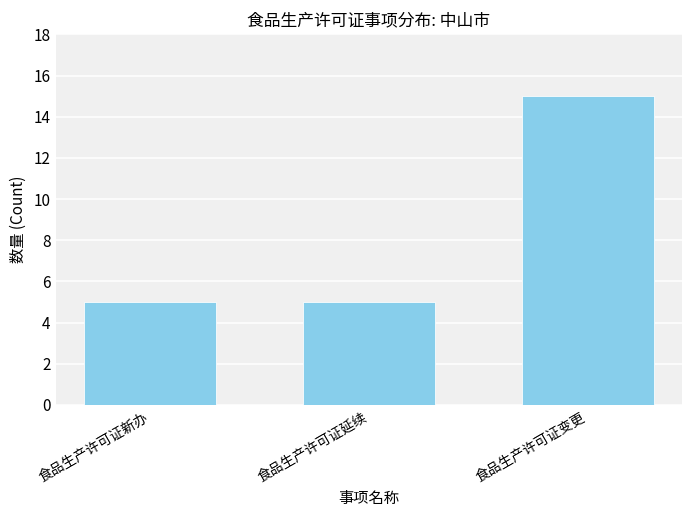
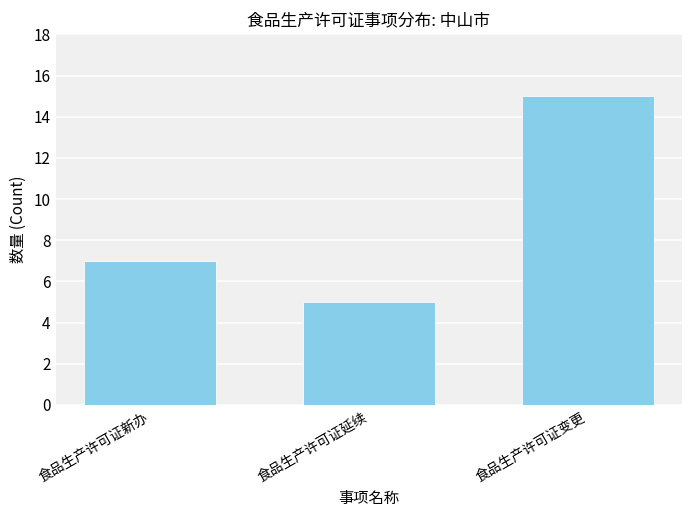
食品生产许可证新办: 5 -> 7
